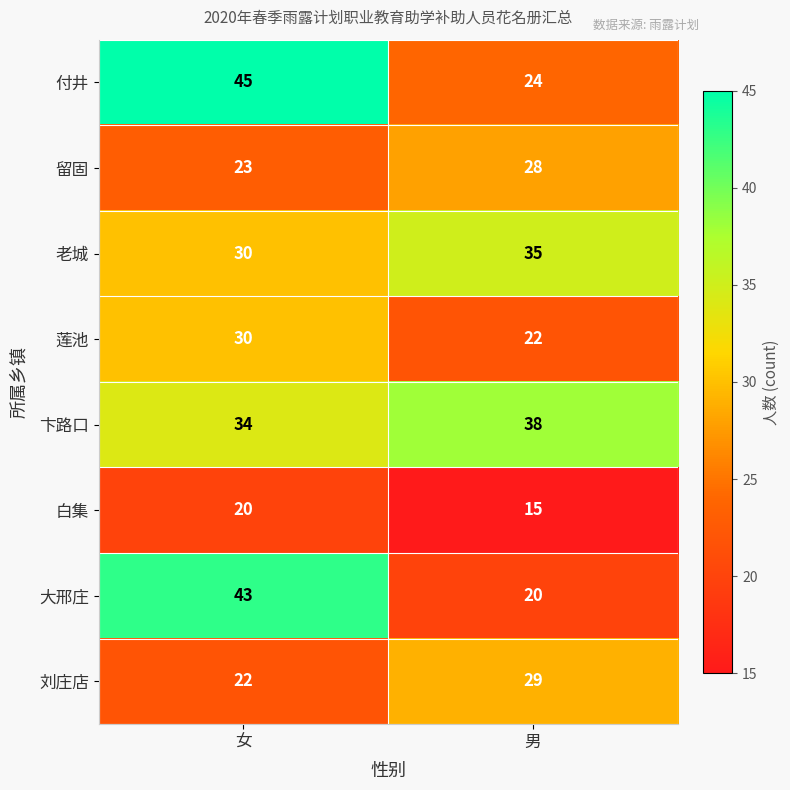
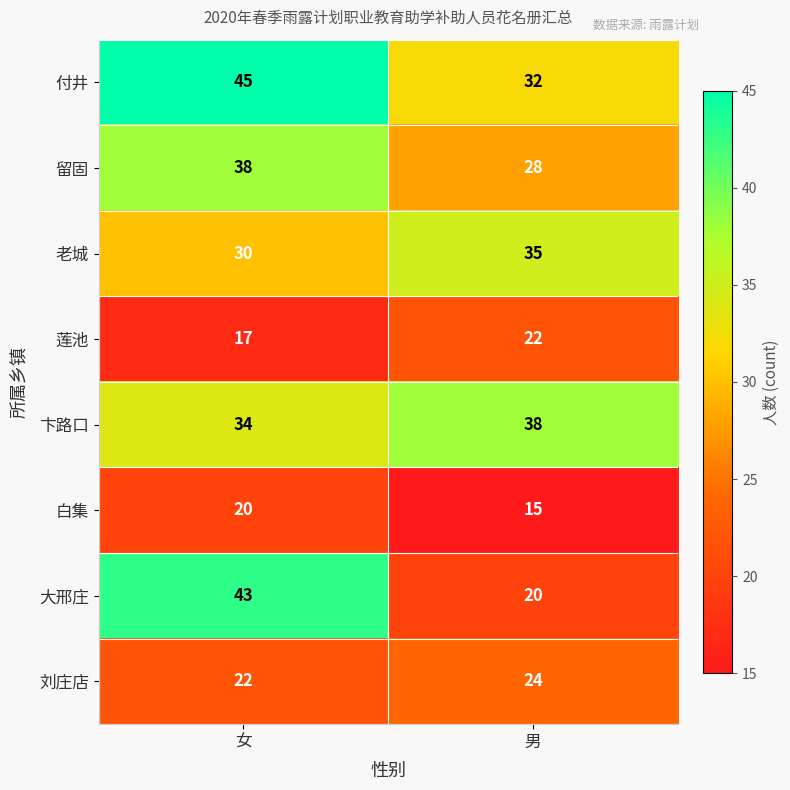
付井, 男: 24 -> 32
留固, 女: 23 -> 38
莲池, 女: 30 -> 17
刘庄店, 男: 29 -> 24
